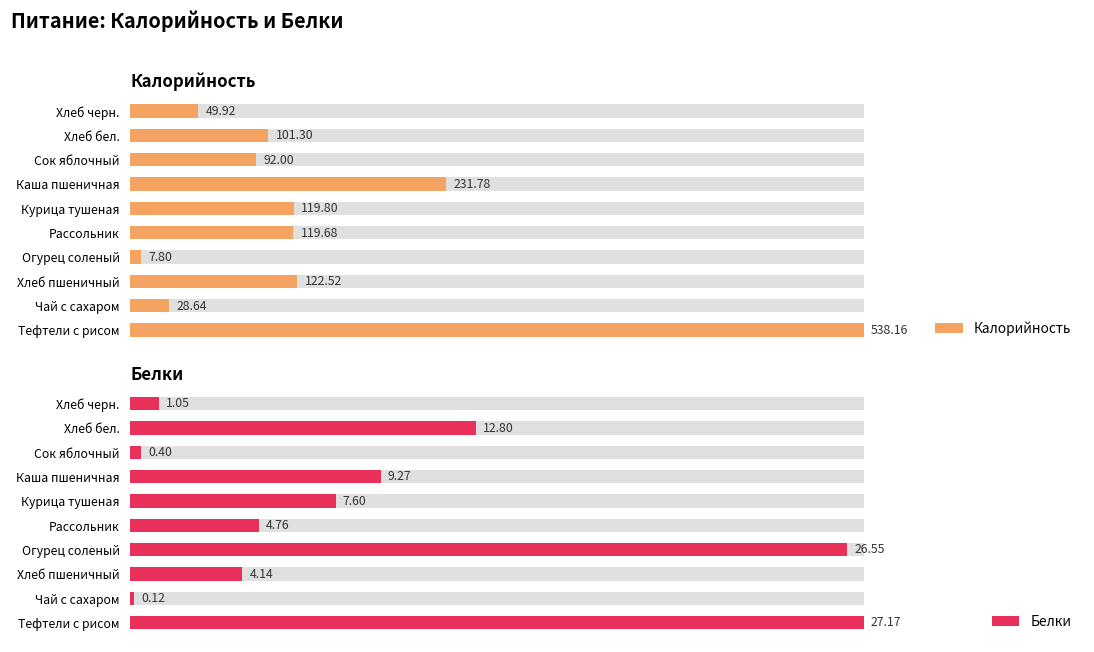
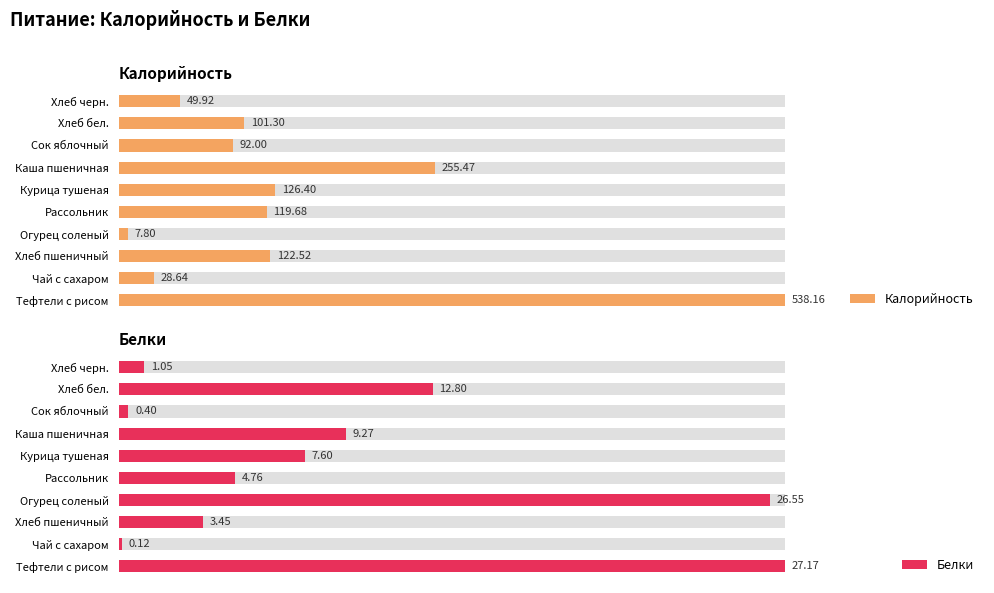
Калорийность, Калорийность, Каша пшеничная: 231.78 -> 255.47
Калорийность, Калорийность, Курица тушеная: 119.80 -> 126.40
Белки, Белки, Хлеб пшеничный: 4.14 -> 3.45
